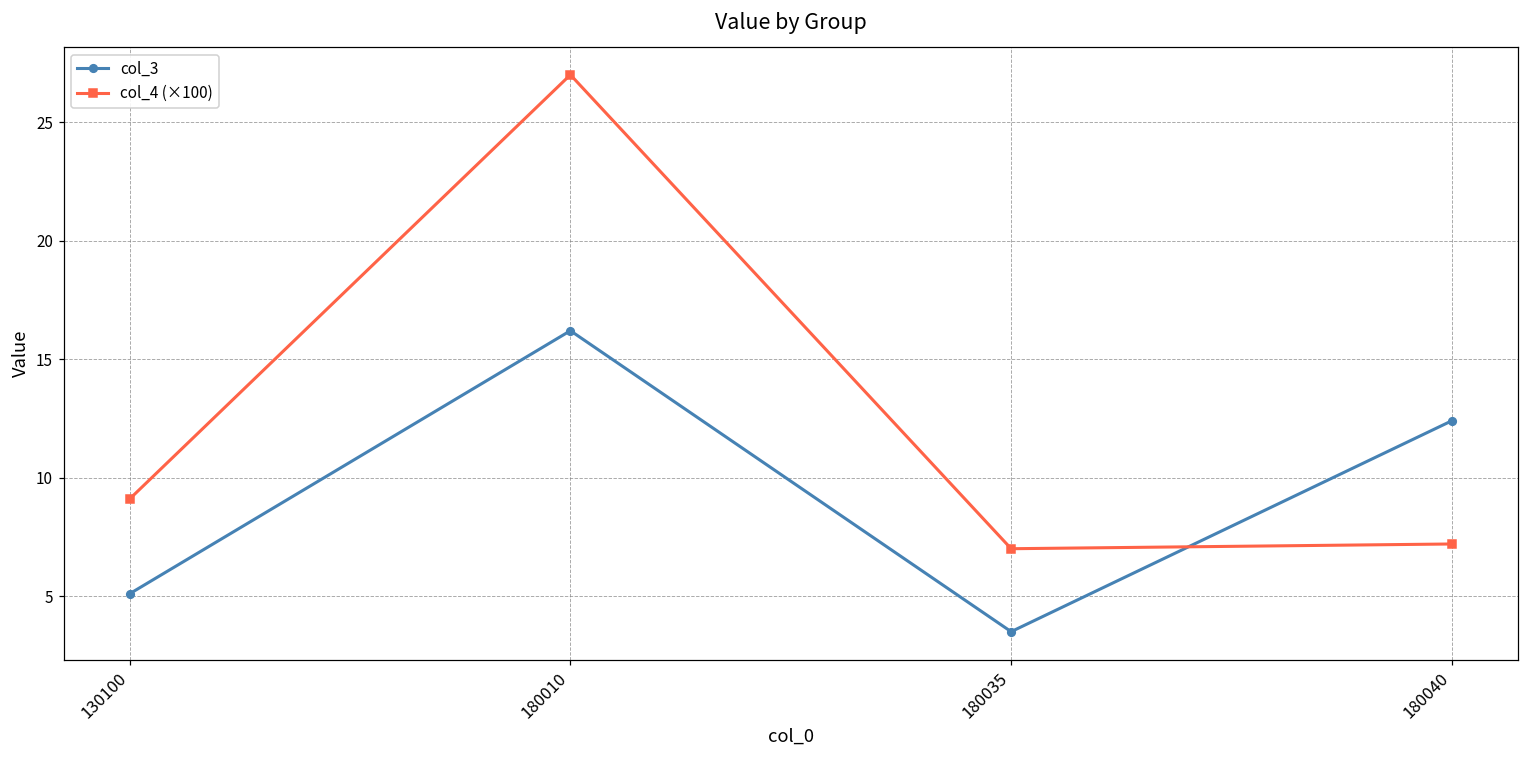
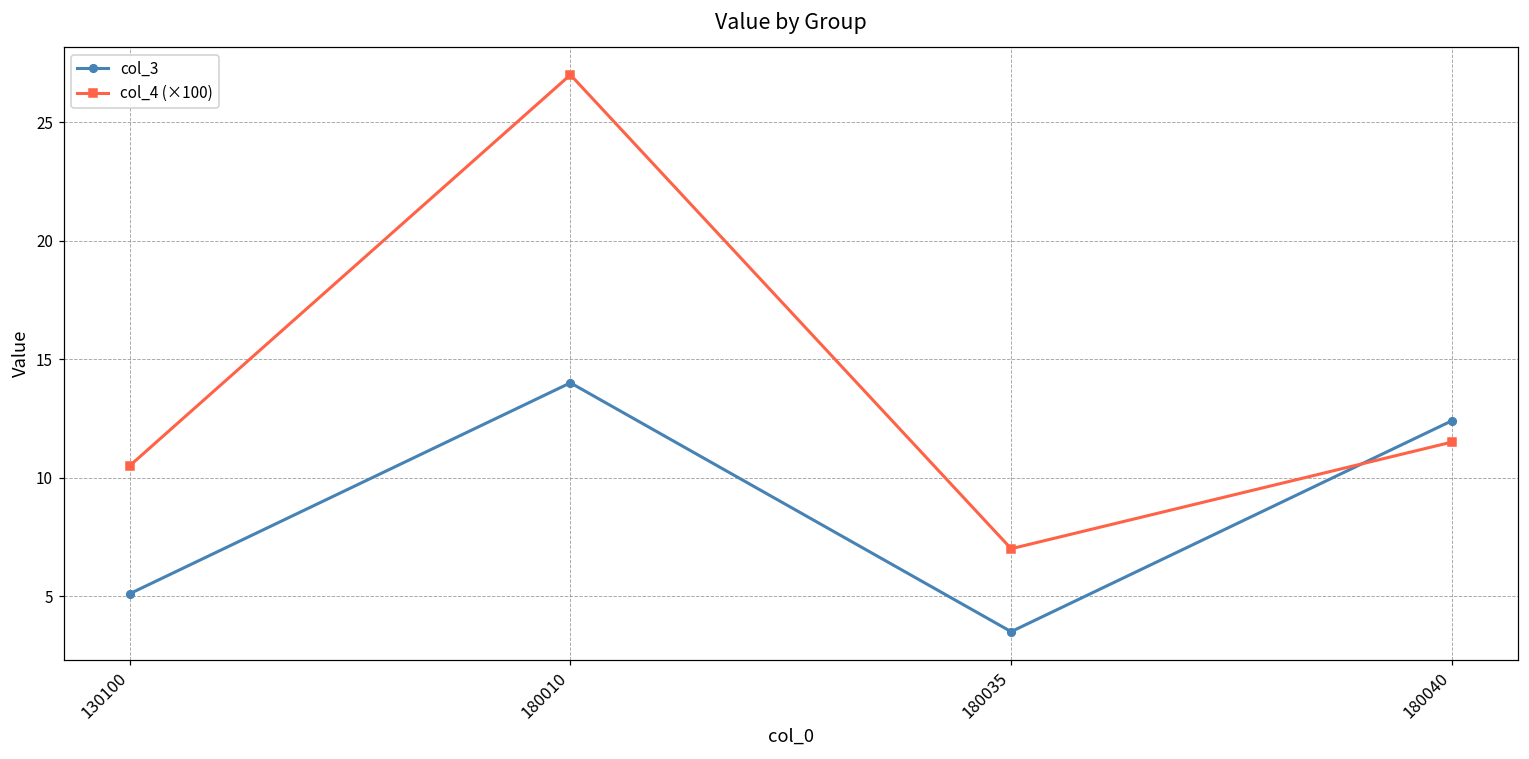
col_4 (×100), 130100: 9.1 -> 10.5
col_3, 180010: 16.2 -> 14.0
col_4 (×100), 180040: 7.2 -> 11.5
